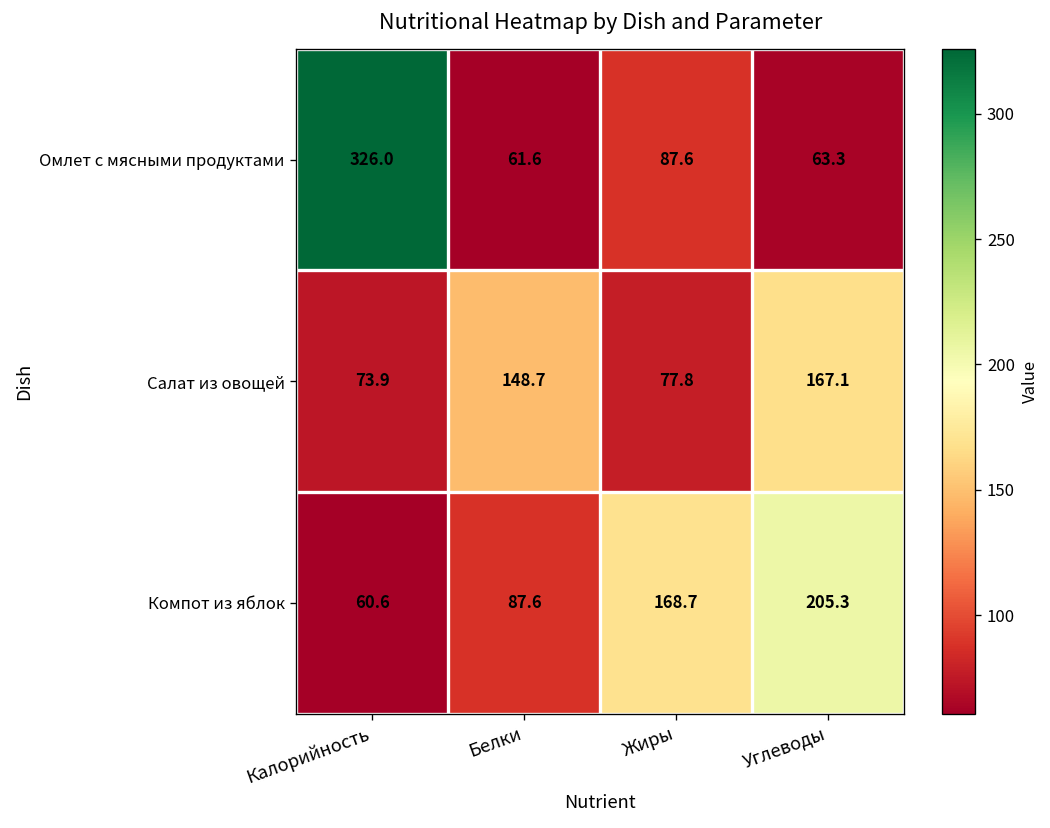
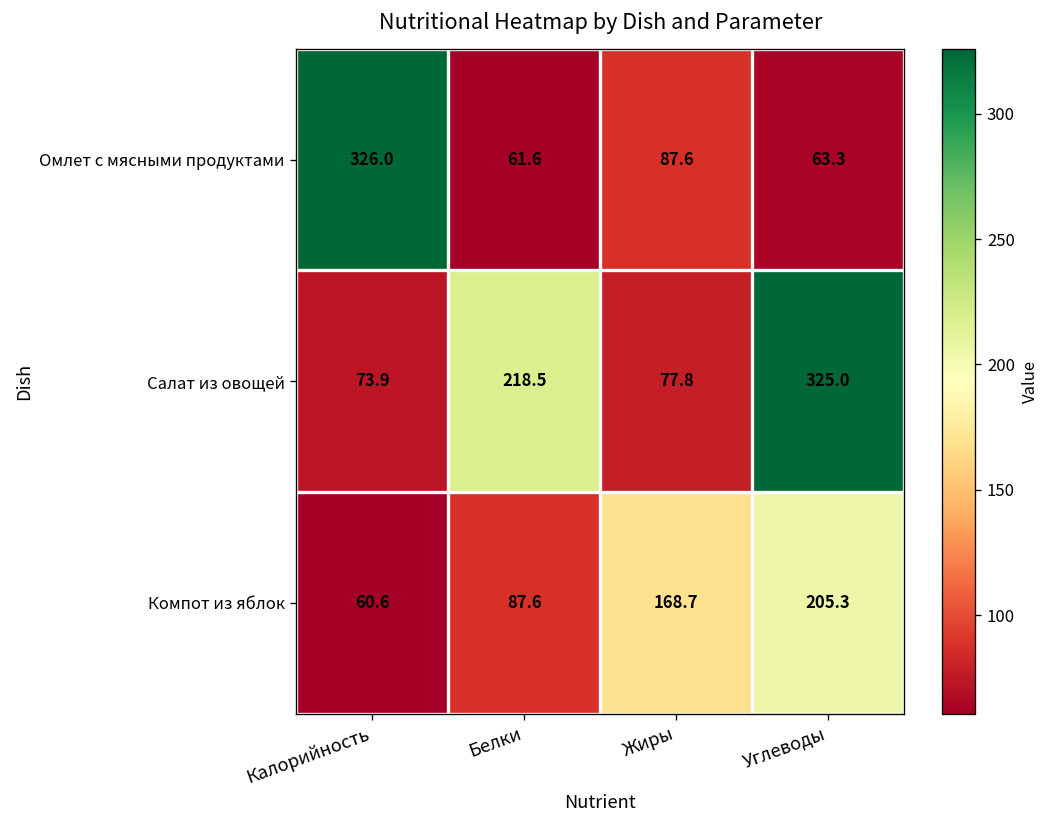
Салат из овощей, Белки: 148.7 -> 218.5
Салат из овощей, Углеводы: 167.1 -> 325.0
